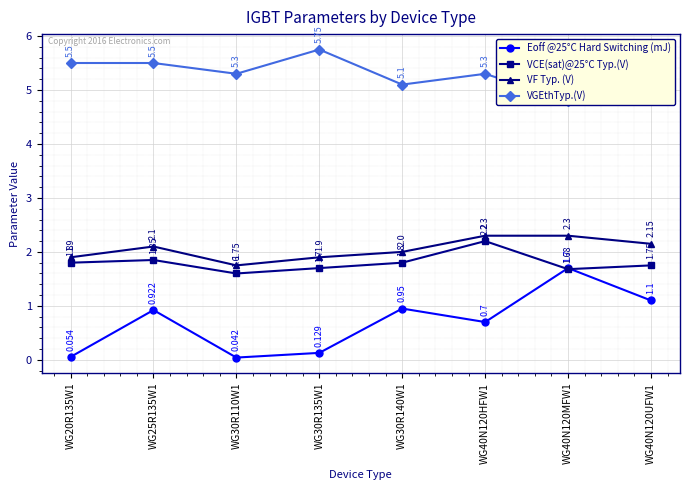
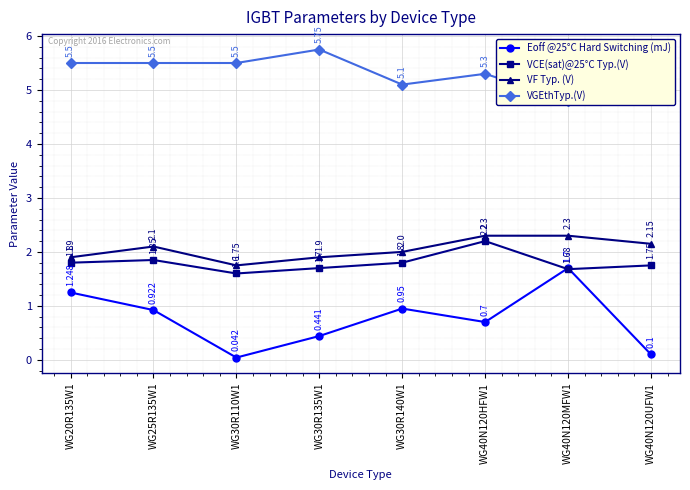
Eoff @25°C Hard Switching (mJ), WG20R135W1: 0.054 -> 1.248
VGEthTyp.(V), WG30R110W1: 5.3 -> 5.5
Eoff @25°C Hard Switching (mJ), WG30R135W1: 0.129 -> 0.441
Eoff @25°C Hard Switching (mJ), WG40N120UFW1: 1.1 -> 0.1
